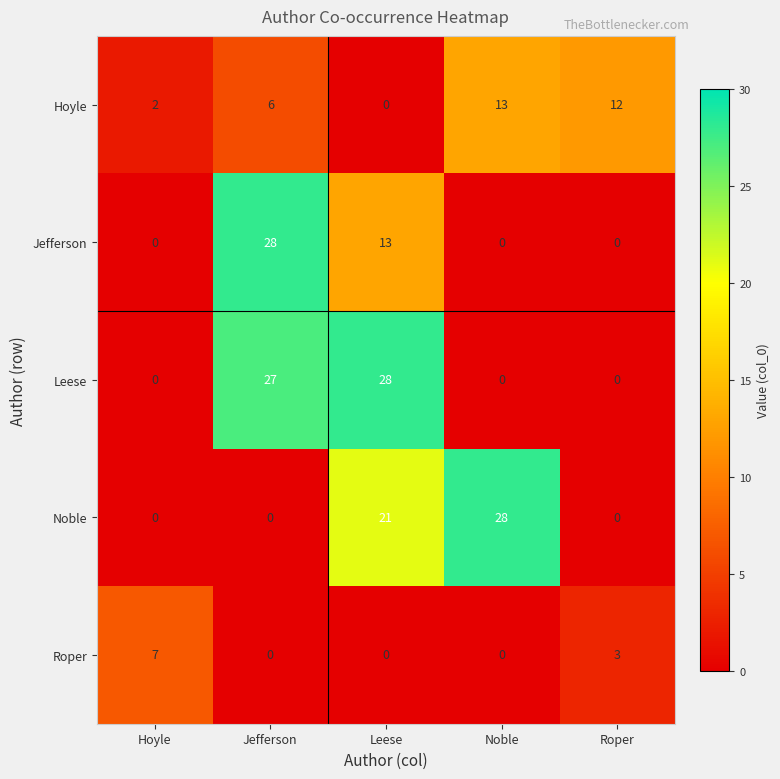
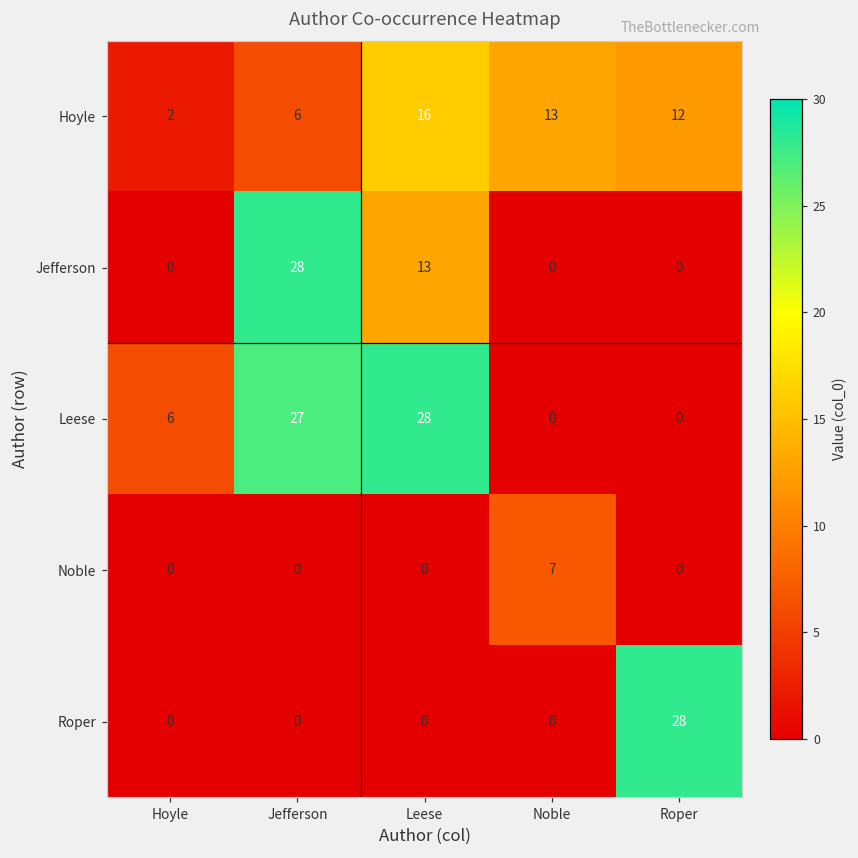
Hoyle, Leese: 0 -> 16
Leese, Hoyle: 0 -> 6
Noble, Leese: 21 -> 0
Noble, Noble: 28 -> 7
Roper, Hoyle: 7 -> 0
Roper, Roper: 3 -> 28
